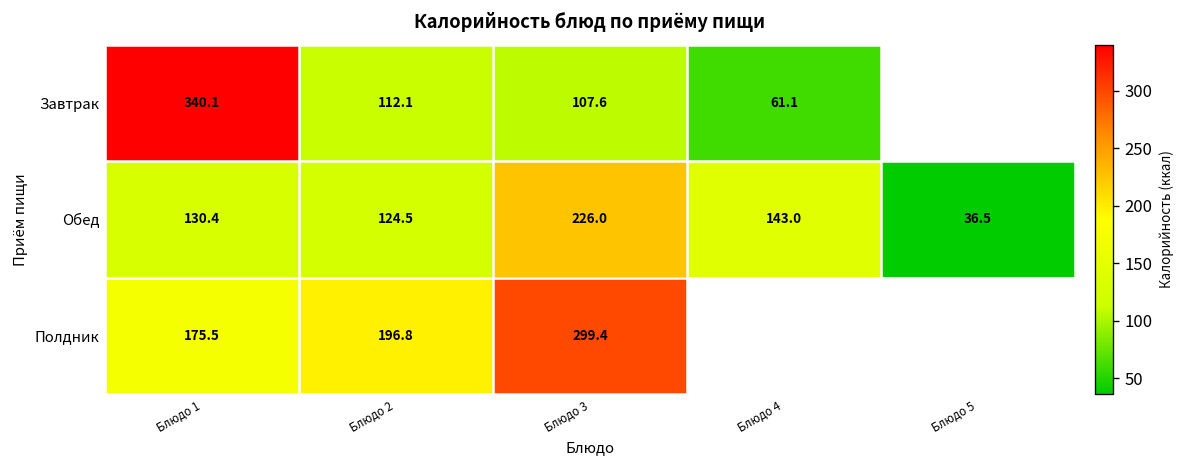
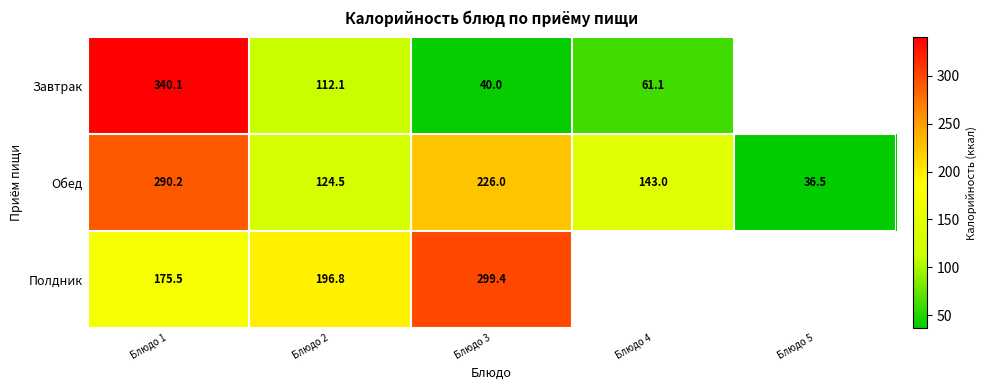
Завтрак, Блюдо 3: 107.6 -> 40.0
Обед, Блюдо 1: 130.4 -> 290.2
